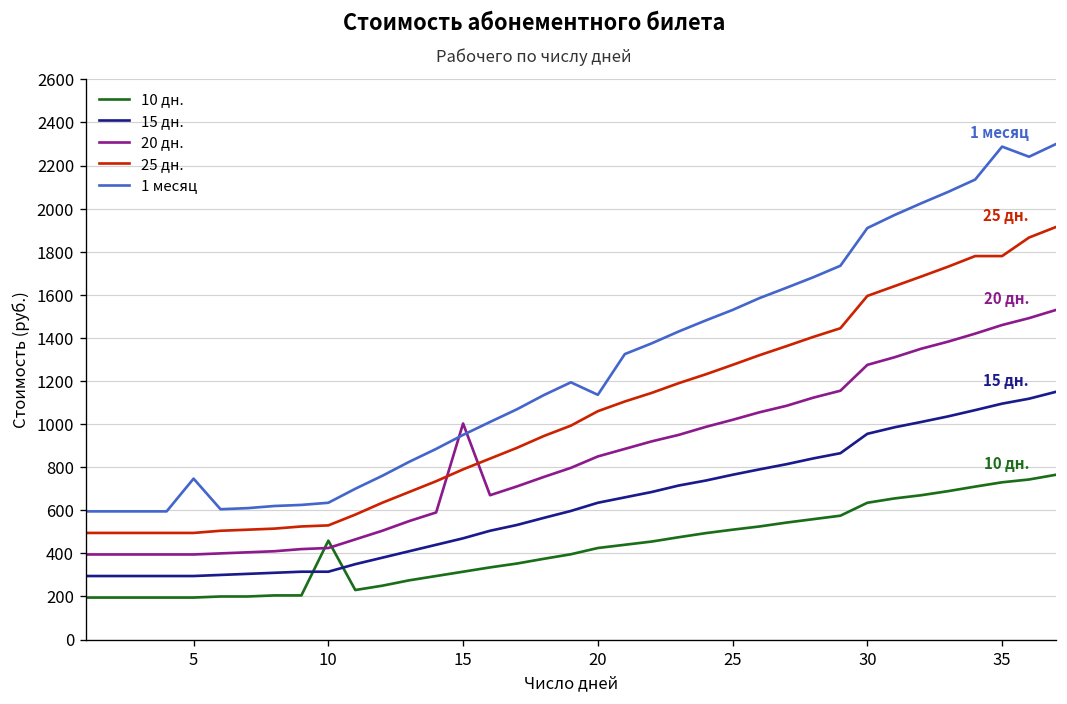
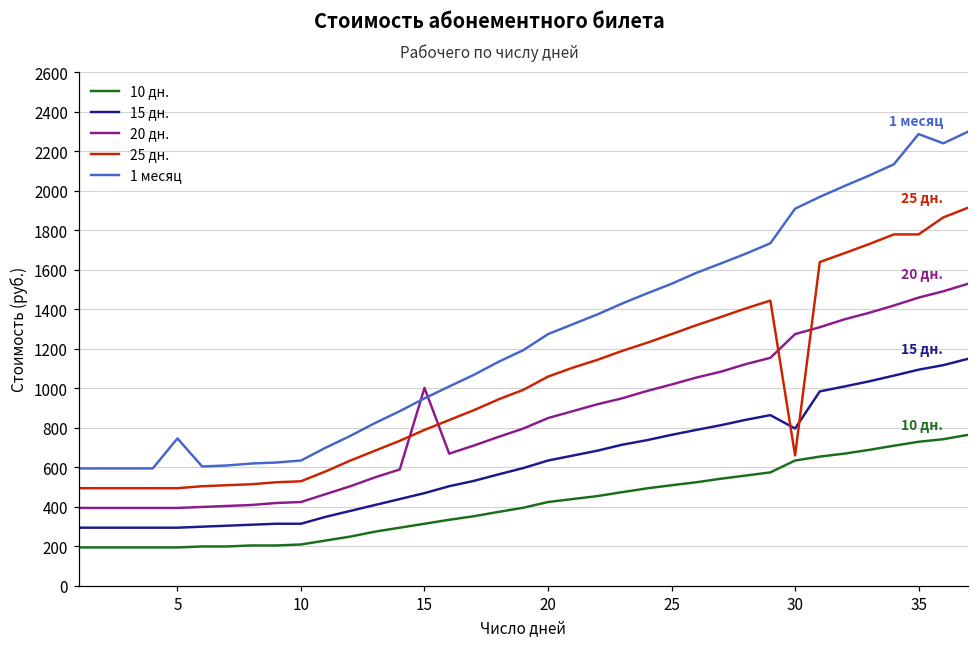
10 дн., 10: 460 -> 210
1 месяц, 20: 1140 -> 1280
15 дн., 30: 960 -> 800
25 дн., 30: 1600 -> 660
